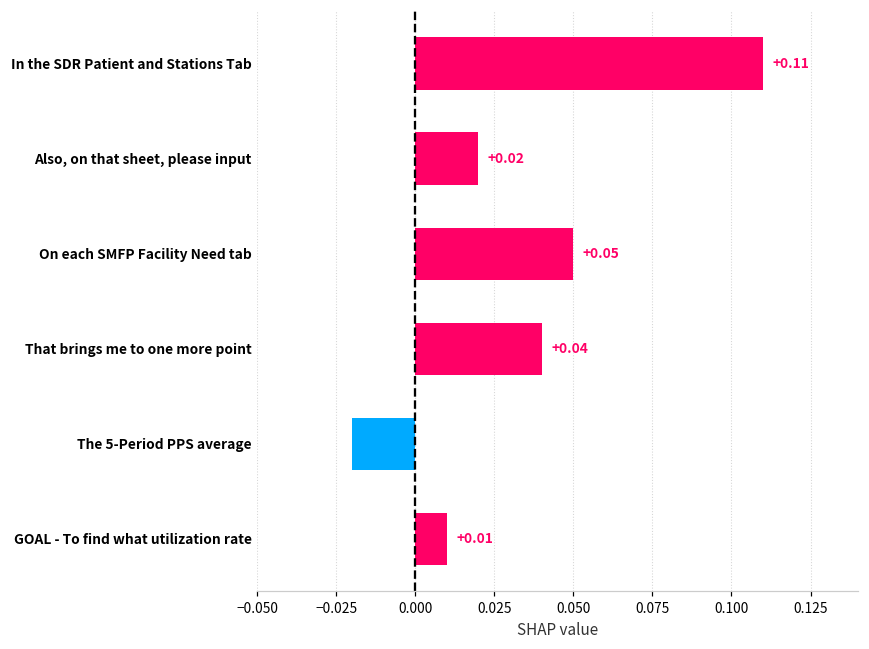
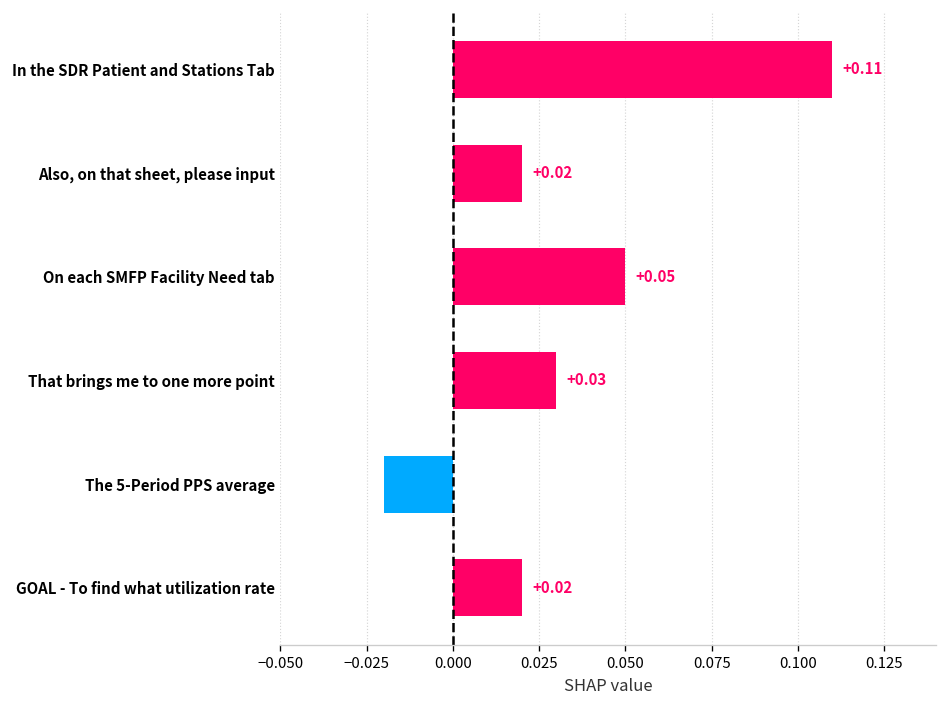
That brings me to one more point: +0.04 -> +0.03
GOAL - To find what utilization rate: +0.01 -> +0.02
